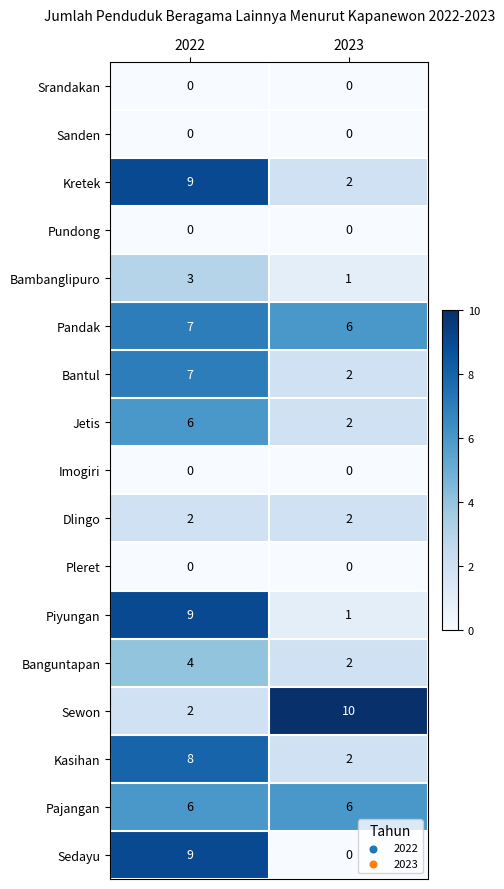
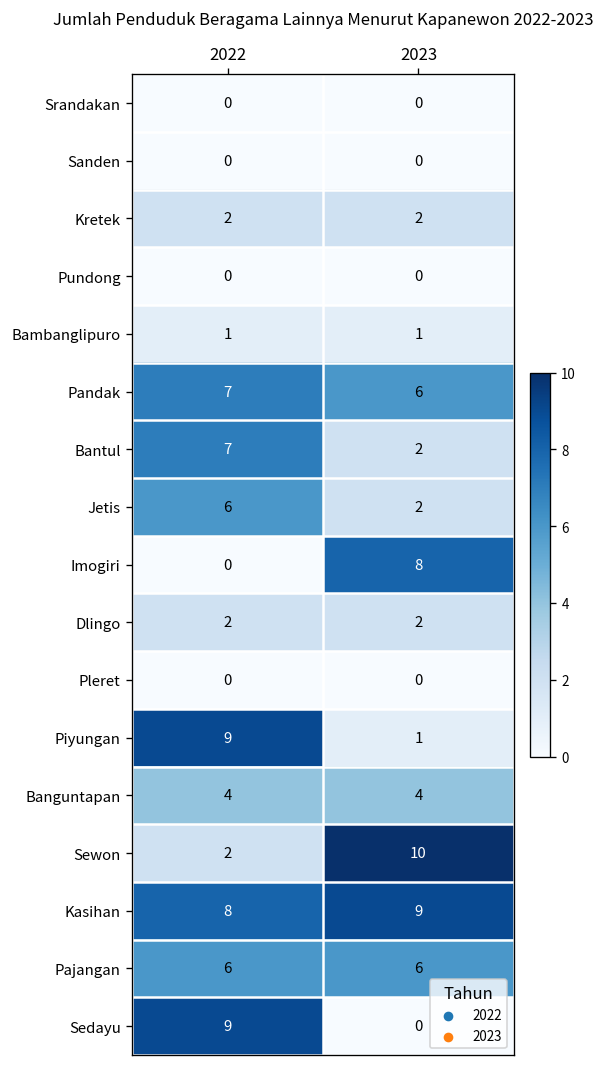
Kretek, 2022: 9 -> 2
Bambanglipuro, 2022: 3 -> 1
Imogiri, 2023: 0 -> 8
Banguntapan, 2023: 2 -> 4
Kasihan, 2023: 2 -> 9
